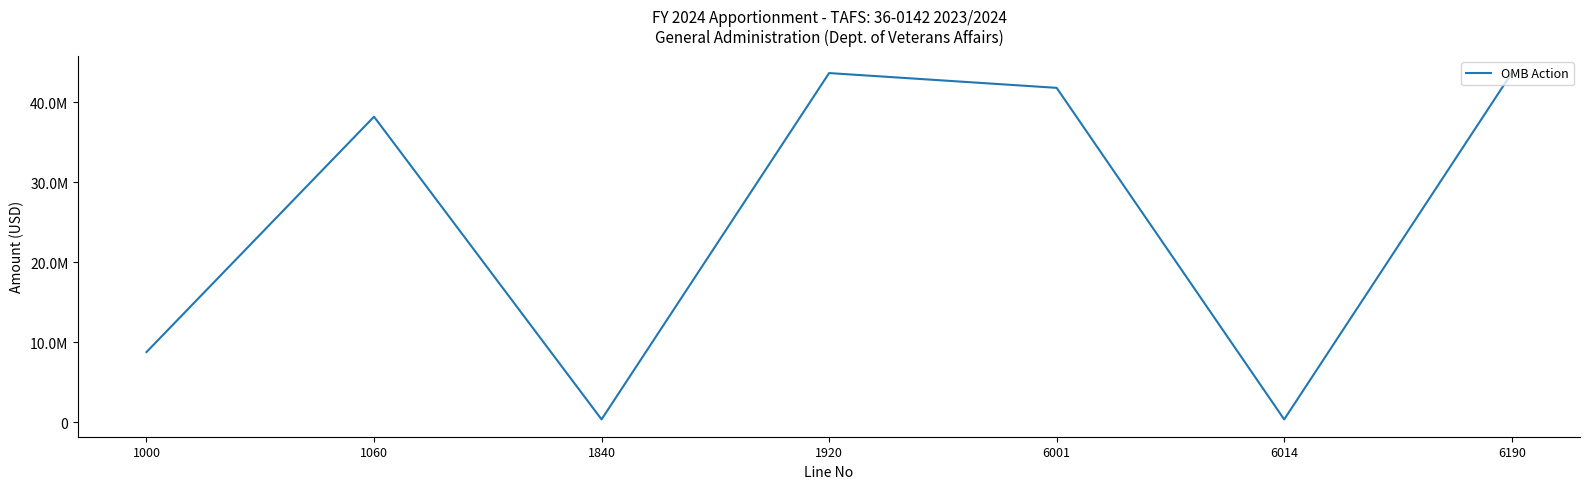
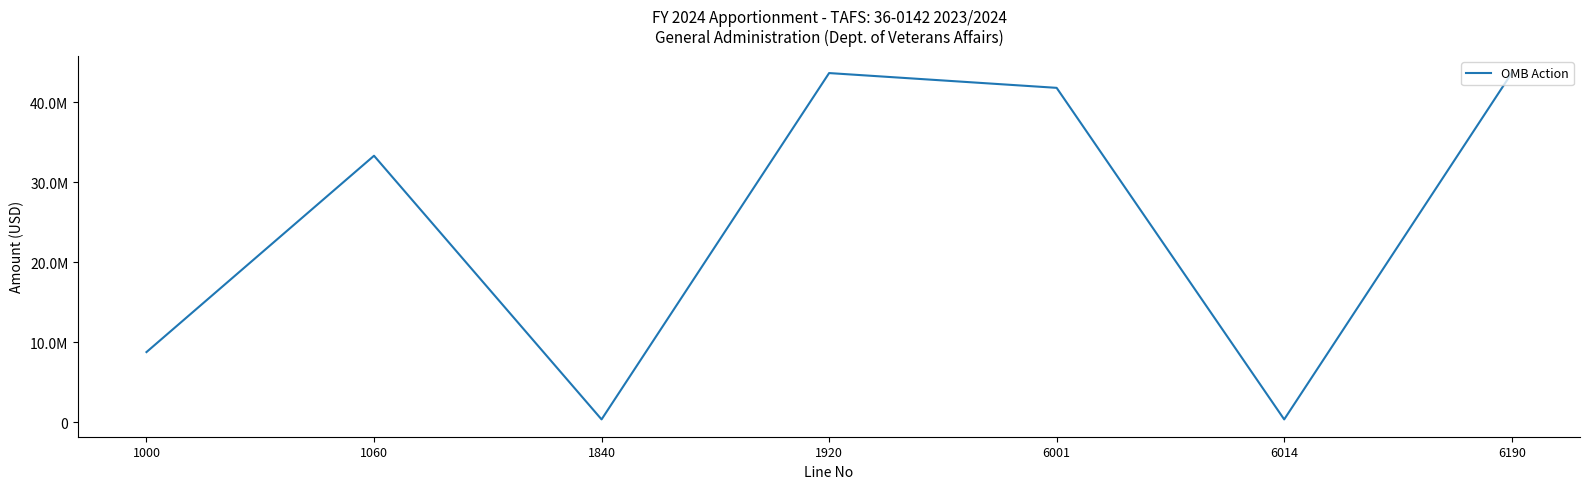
1060: 38000000 -> 33000000
